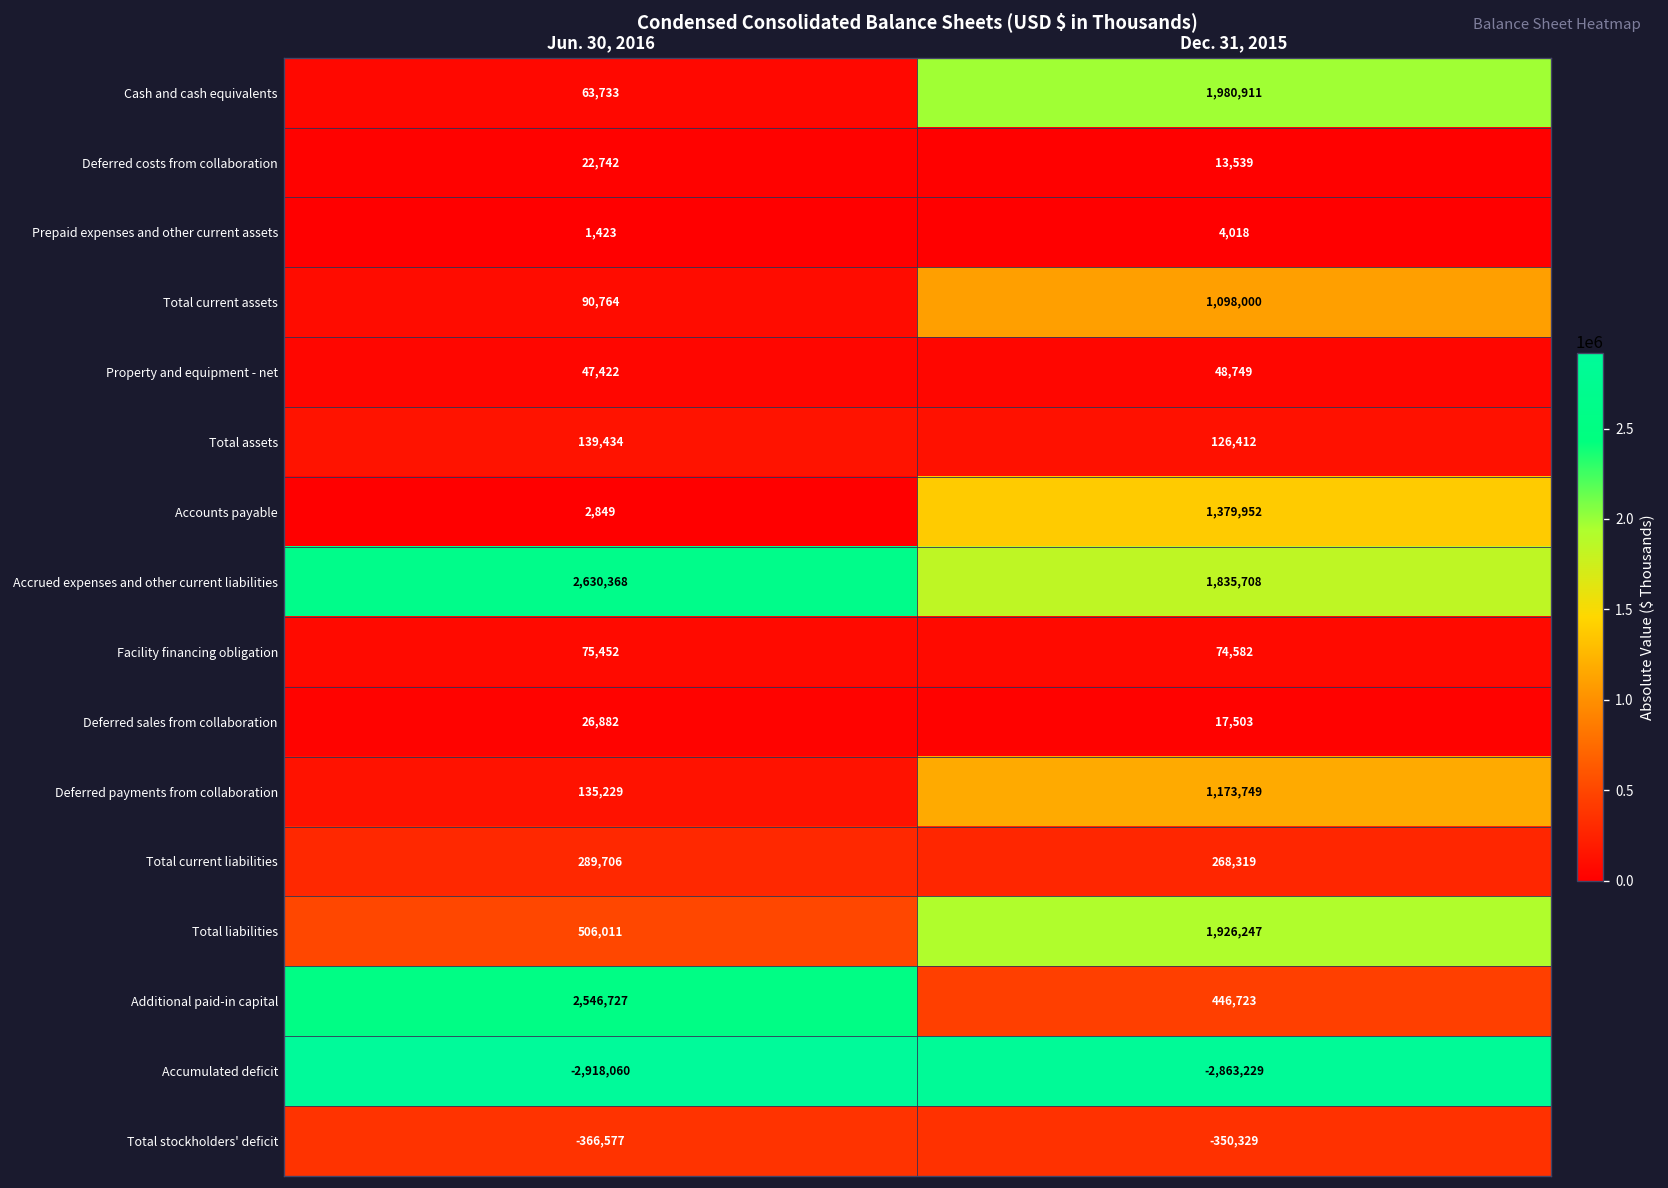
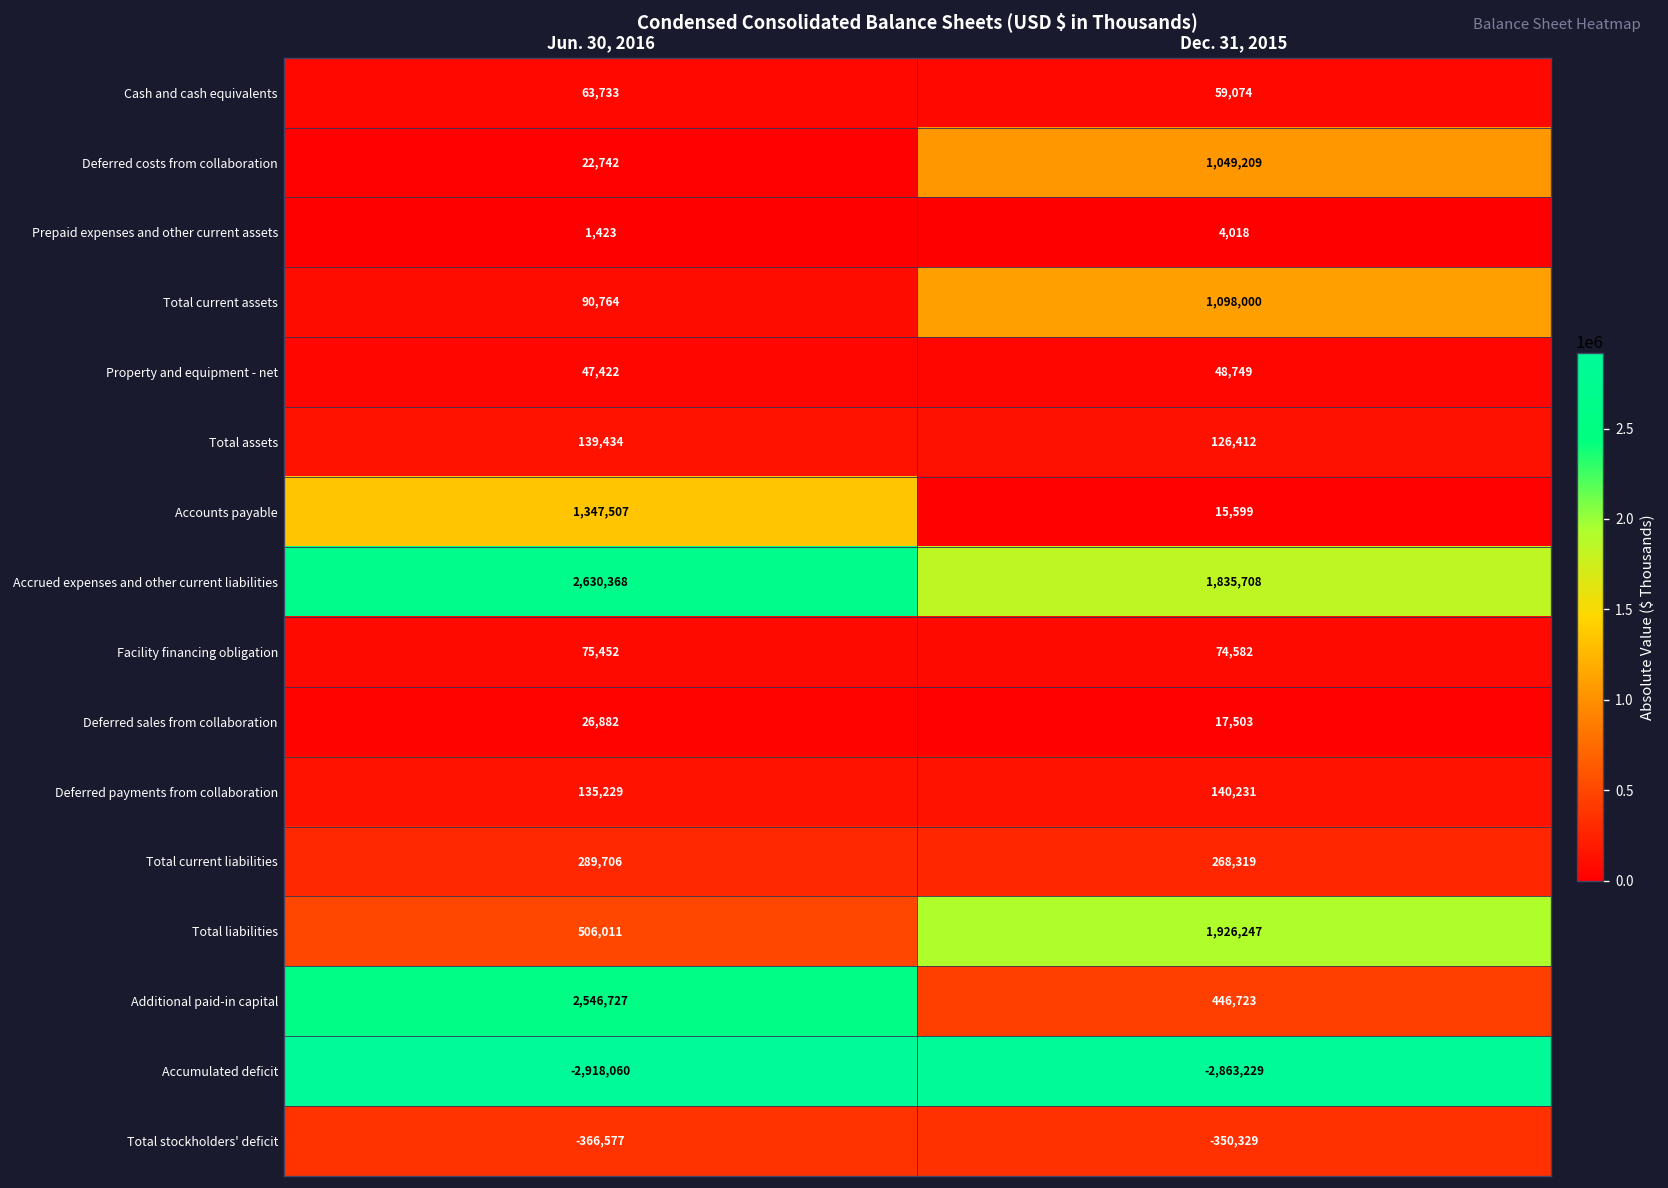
Cash and cash equivalents, Dec. 31, 2015: 1,980,911 -> 59,074
Deferred costs from collaboration, Dec. 31, 2015: 13,539 -> 1,049,209
Accounts payable, Jun. 30, 2016: 2,849 -> 1,347,507
Accounts payable, Dec. 31, 2015: 1,379,952 -> 15,599
Deferred payments from collaboration, Dec. 31, 2015: 1,173,749 -> 140,231
